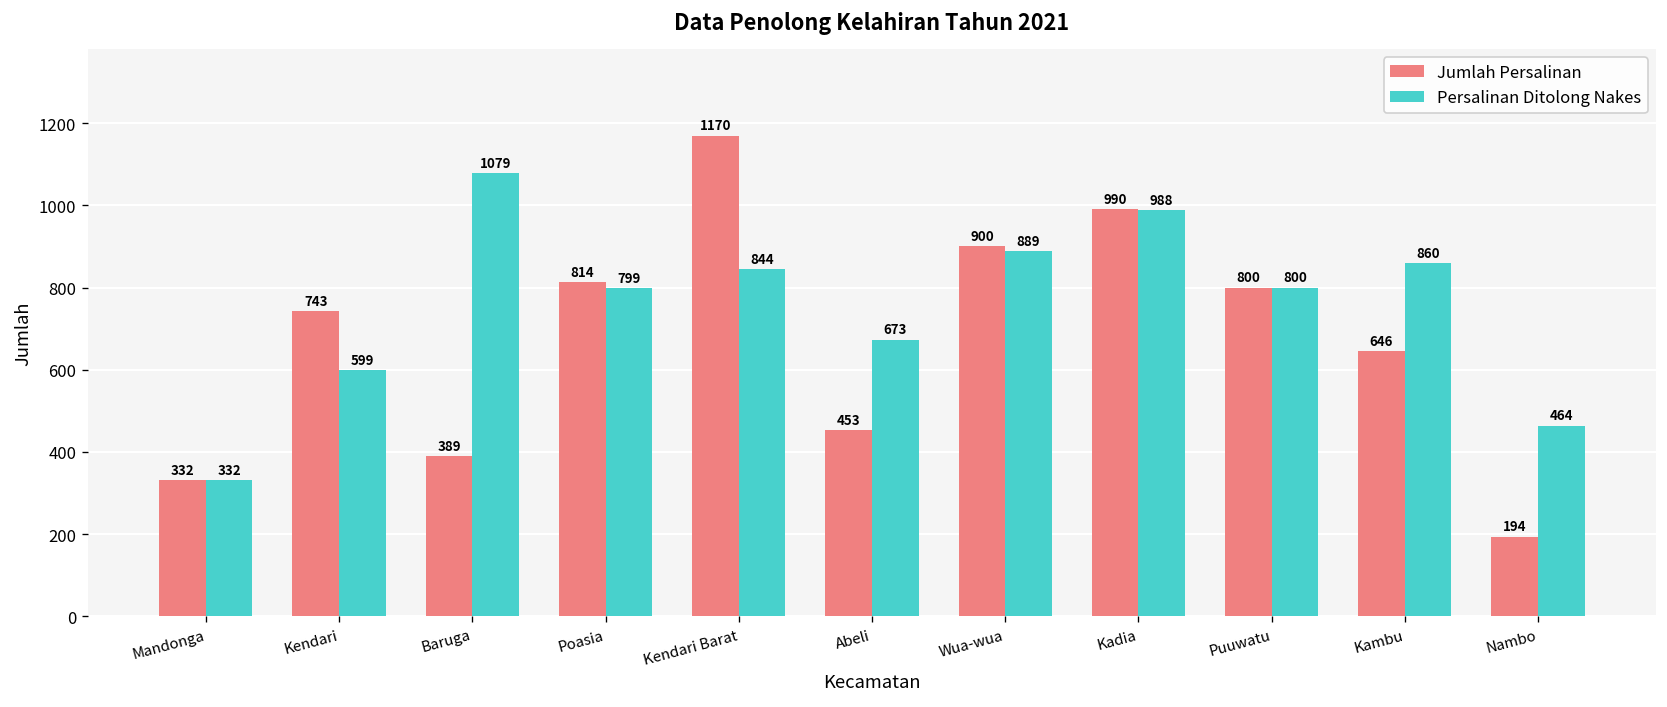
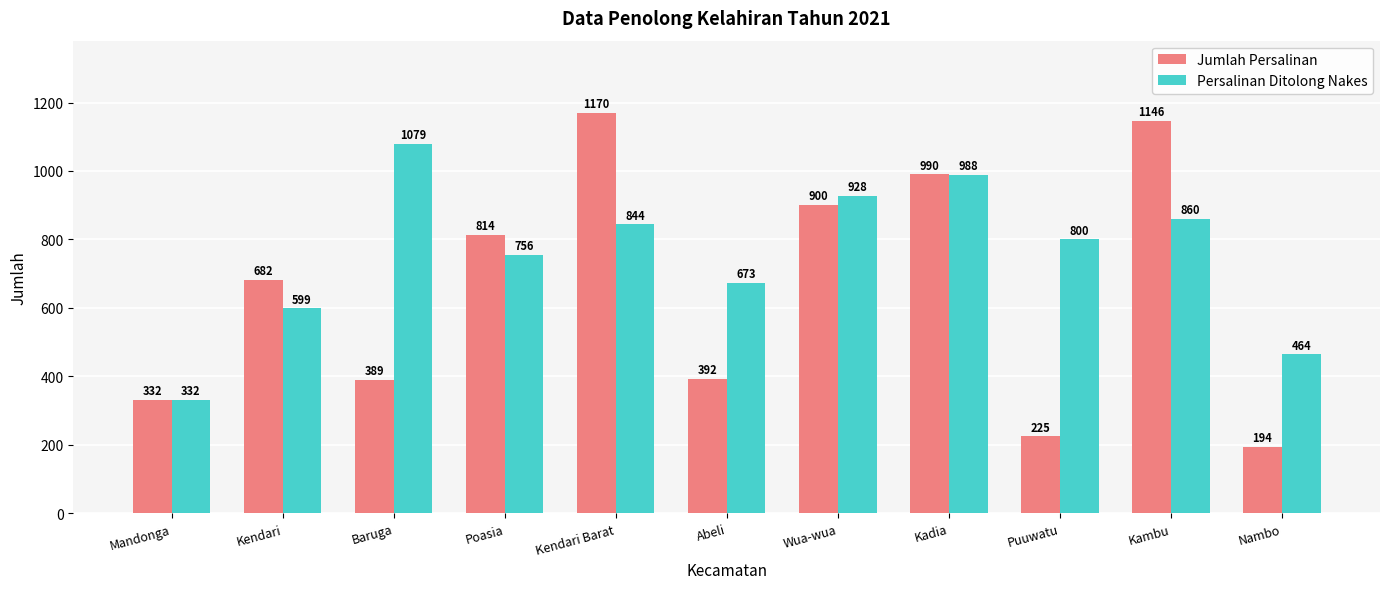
Jumlah Persalinan, Kendari: 743 -> 682
Persalinan Ditolong Nakes, Poasia: 799 -> 756
Jumlah Persalinan, Abeli: 453 -> 392
Persalinan Ditolong Nakes, Wua-wua: 889 -> 928
Jumlah Persalinan, Puuwatu: 800 -> 225
Jumlah Persalinan, Kambu: 646 -> 1146
